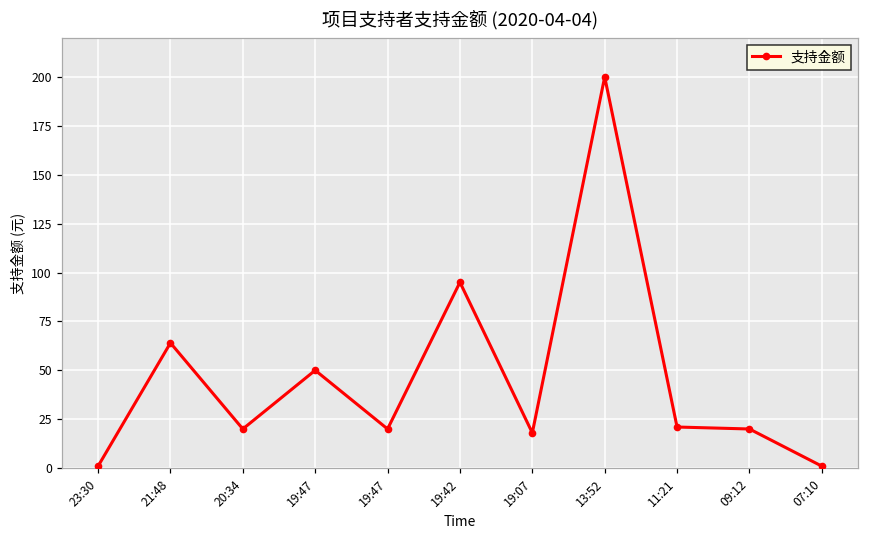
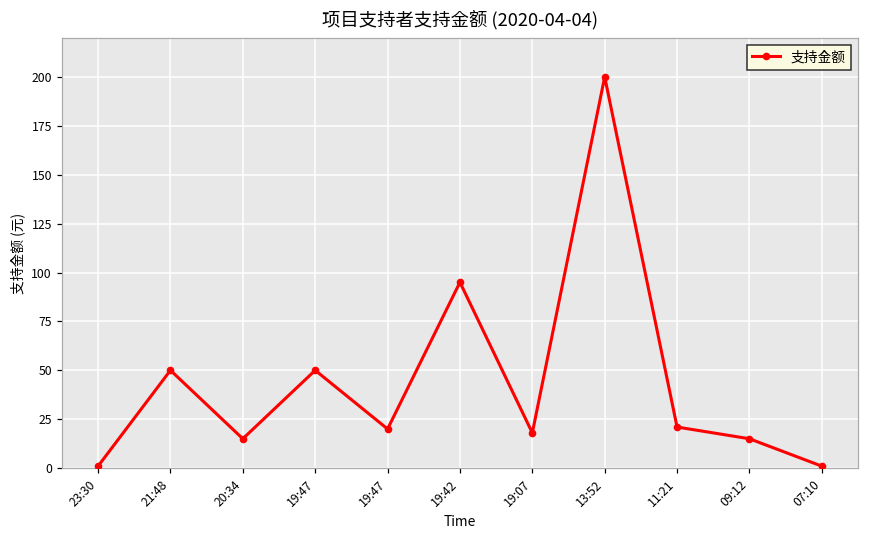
21:48: 64 -> 50
20:34: 20 -> 15
09:12: 20 -> 15
